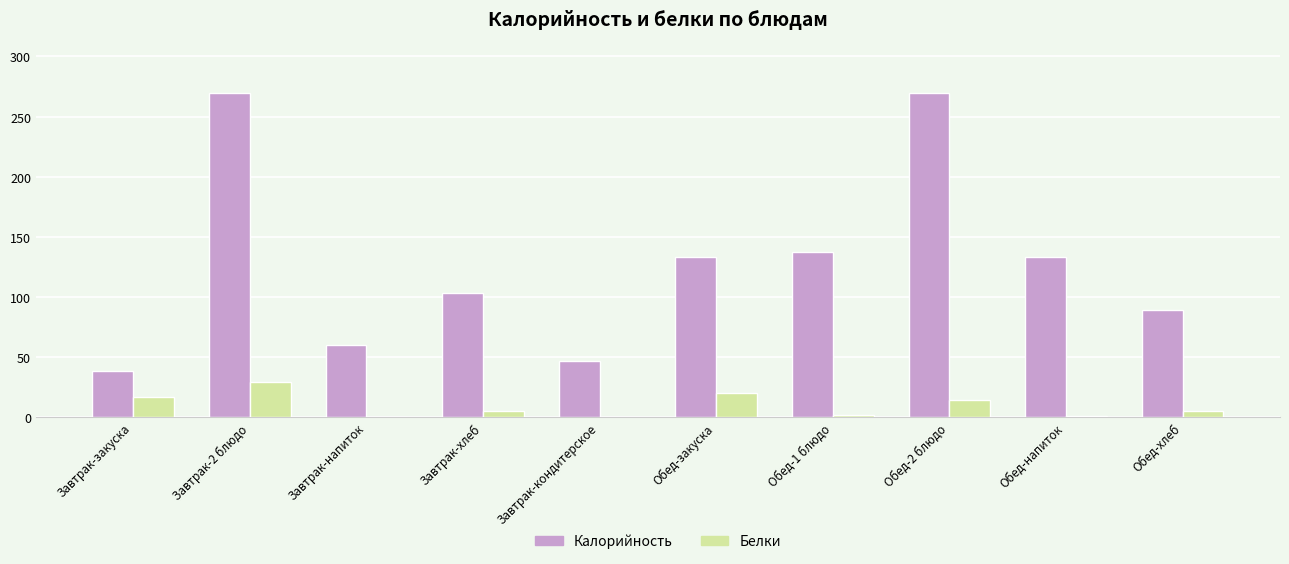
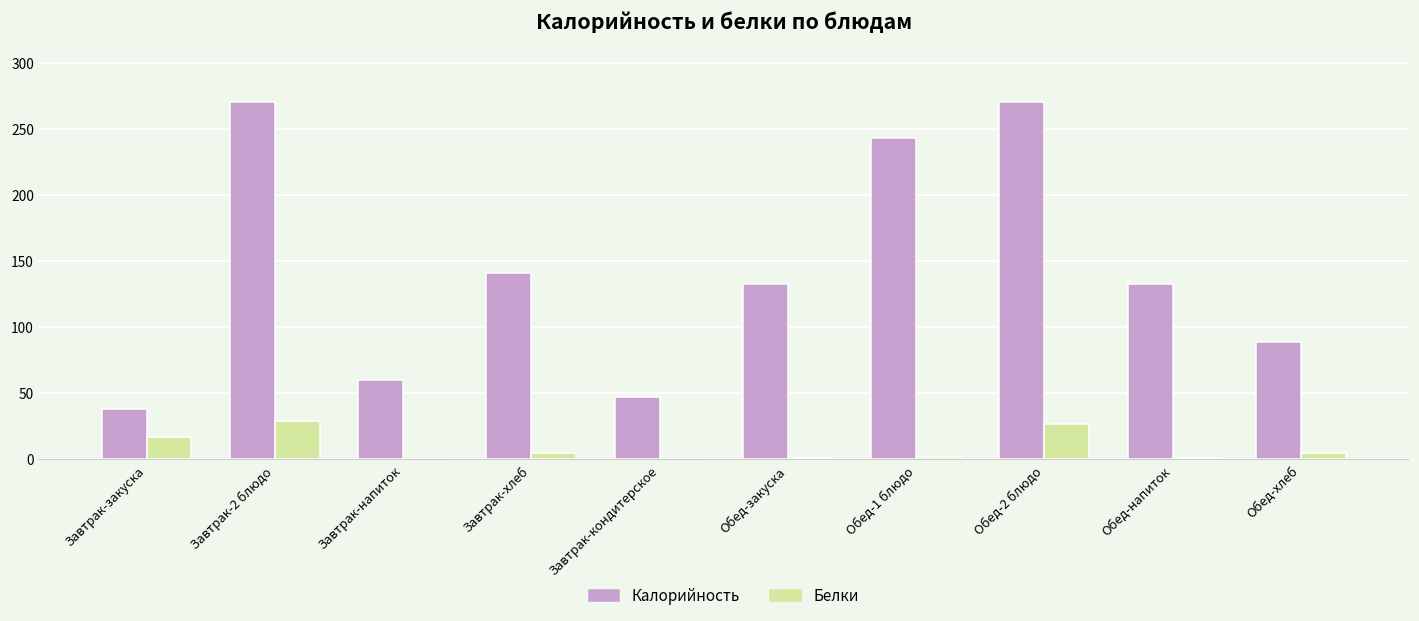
Калорийность, Завтрак-хлеб: 103 -> 141
Белки, Обед-закуска: 20 -> 1
Калорийность, Обед-1 блюдо: 137 -> 243
Белки, Обед-2 блюдо: 14 -> 27
